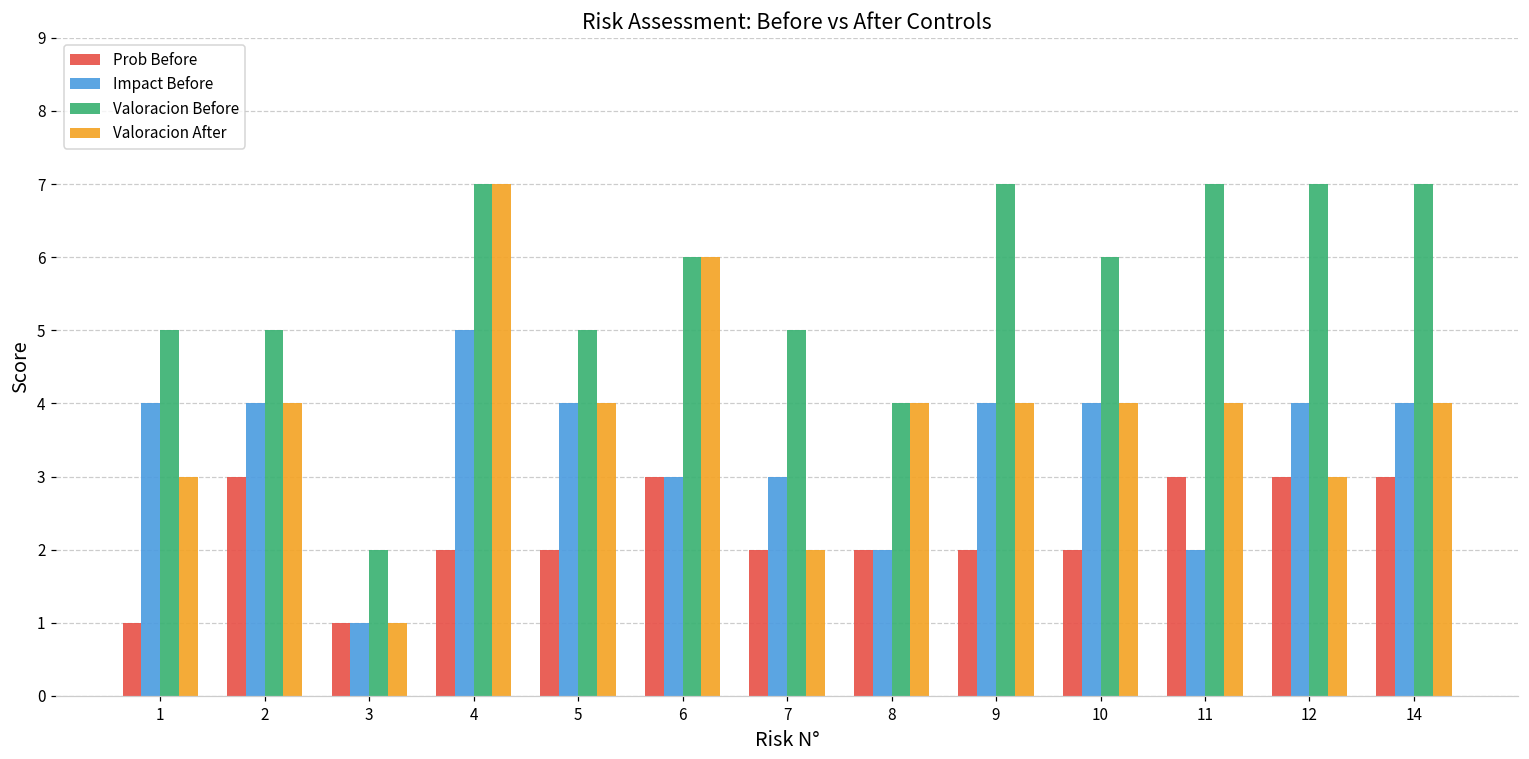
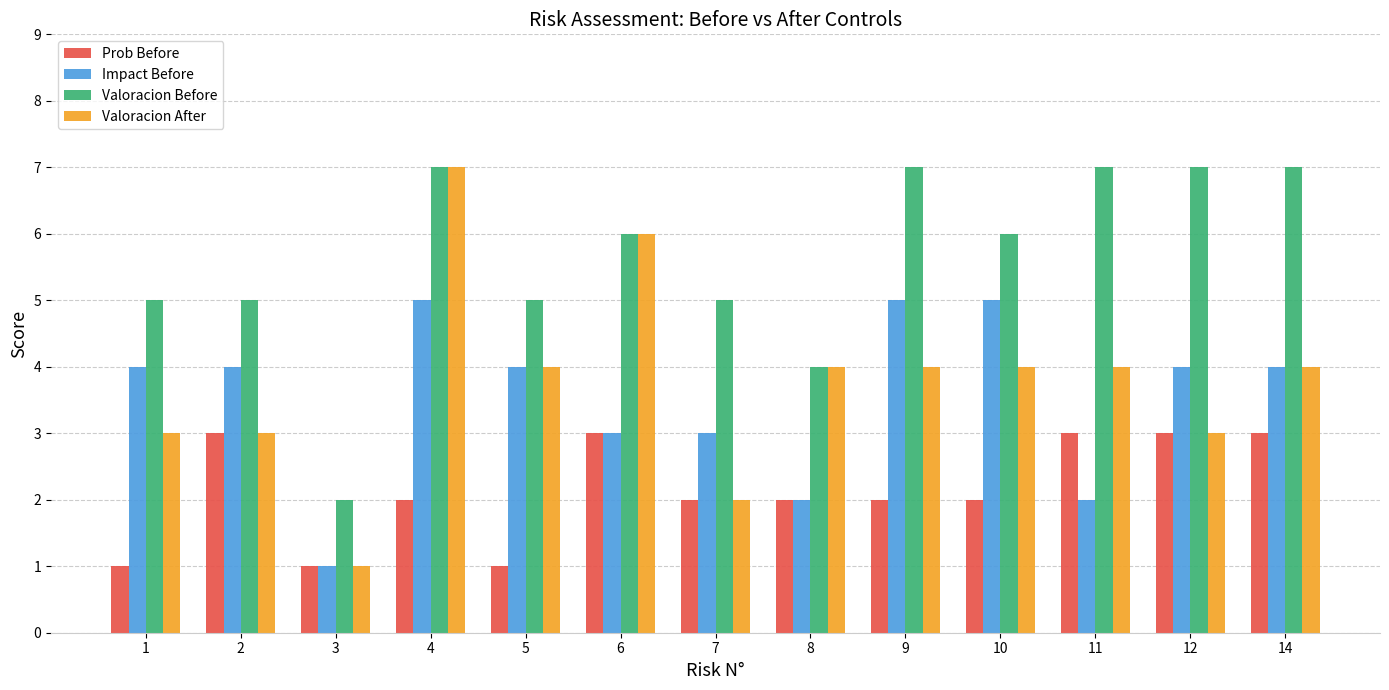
Valoracion After, 2: 4 -> 3
Prob Before, 5: 2 -> 1
Impact Before, 9: 4 -> 5
Impact Before, 10: 4 -> 5
